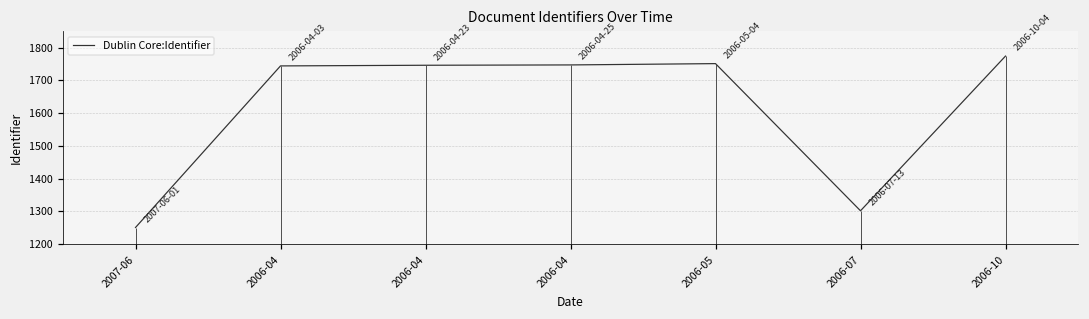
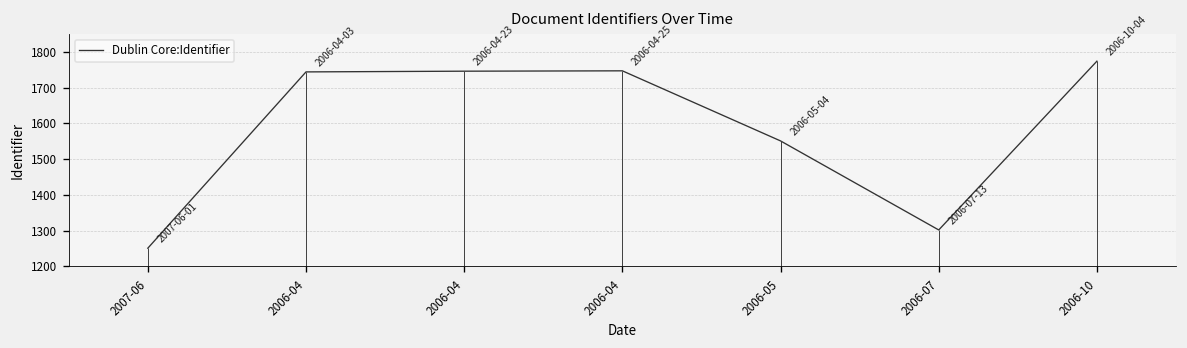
2006-05: 1750 -> 1550
